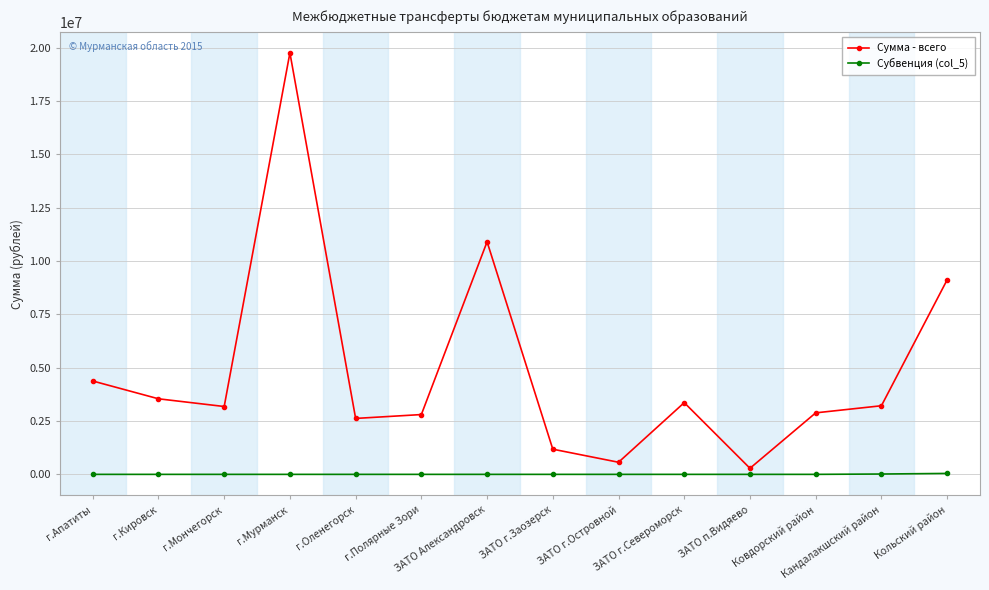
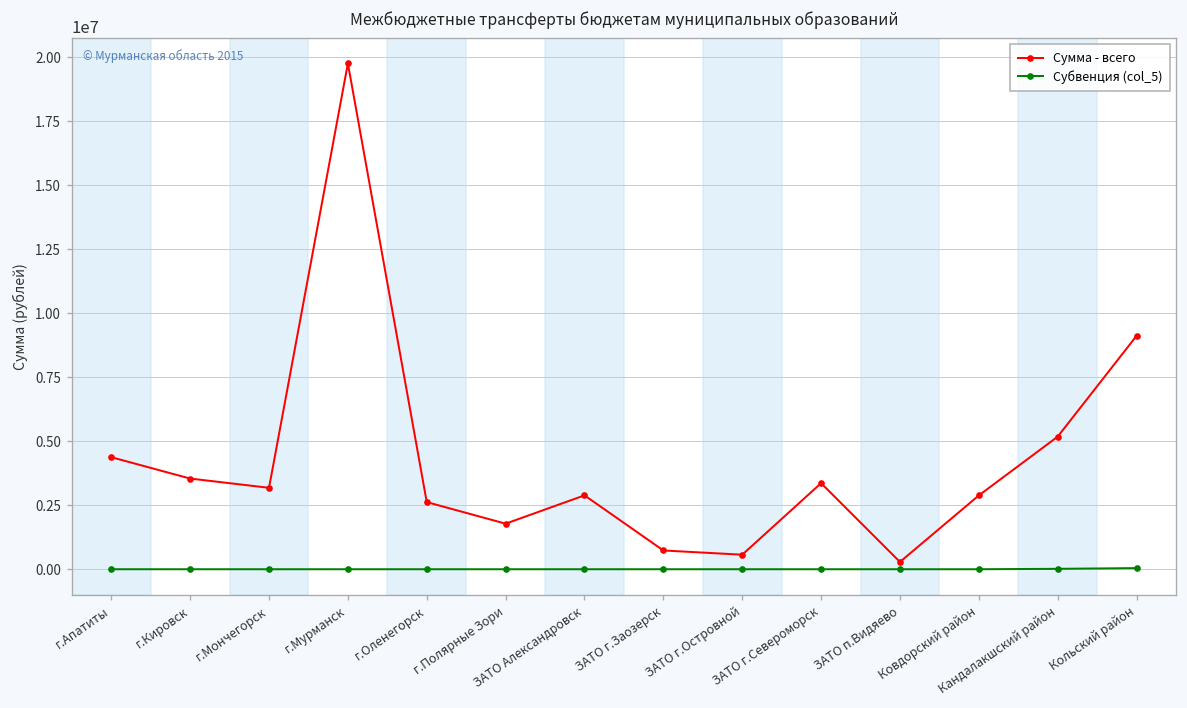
Сумма - всего, г.Полярные Зори: 2800000 -> 1800000
Сумма - всего, ЗАТО Александровск: 10900000 -> 2900000
Сумма - всего, ЗАТО г.Заозерск: 1200000 -> 700000
Сумма - всего, Кандалакшский район: 3200000 -> 5200000
